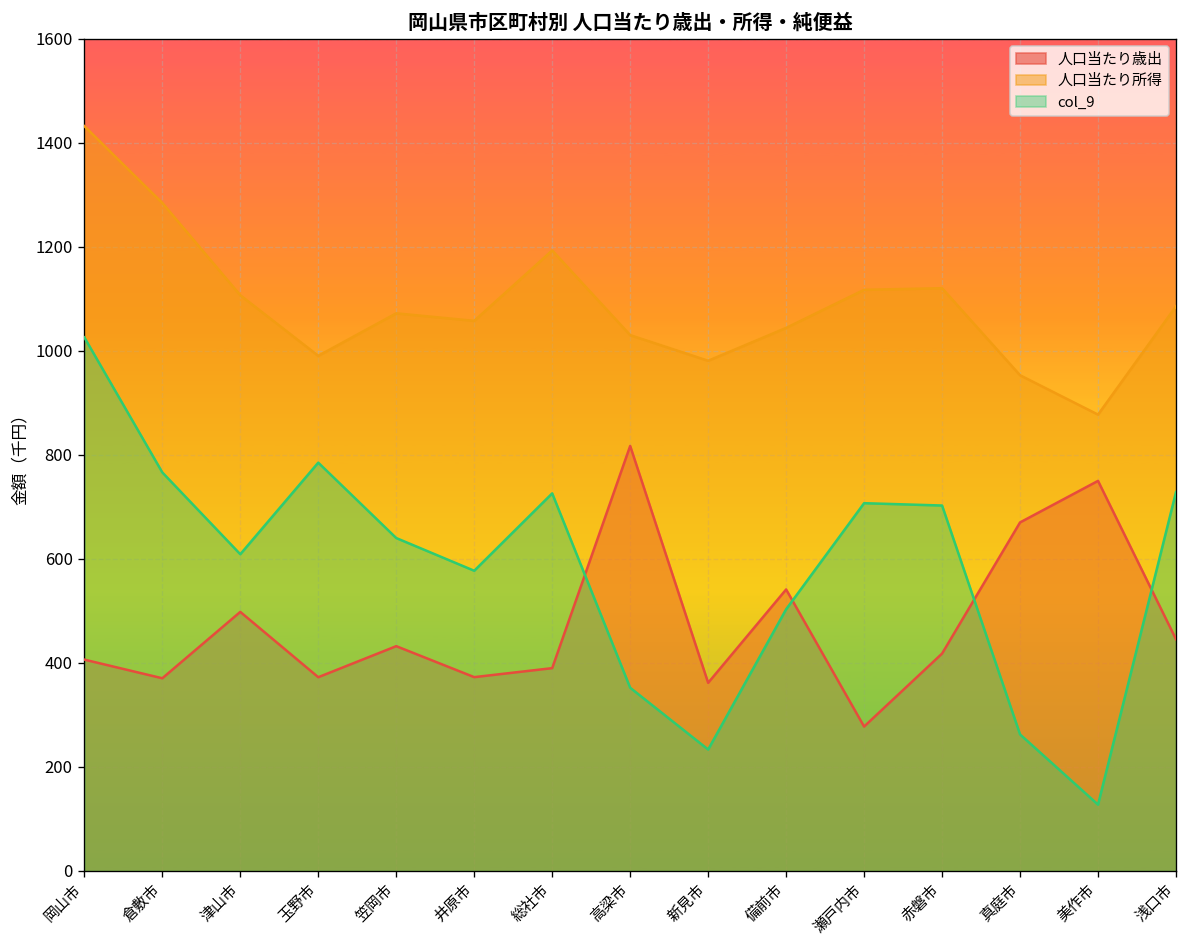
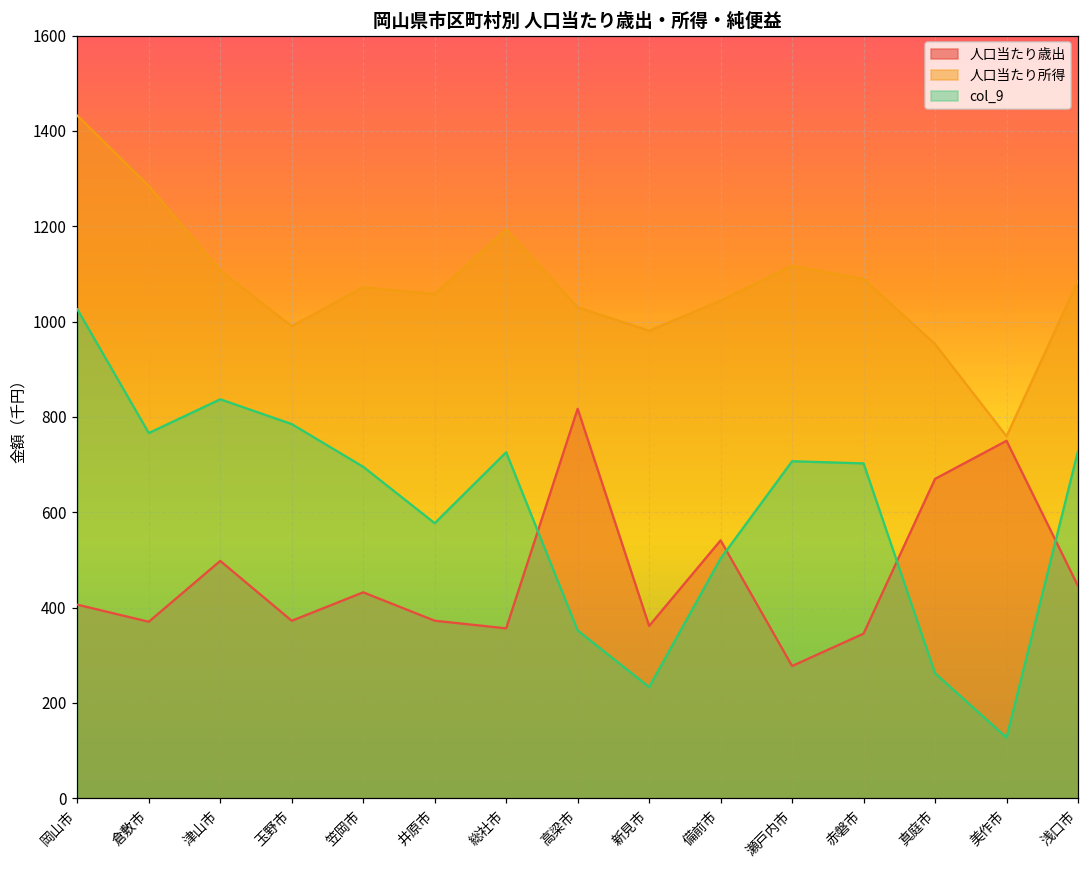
col_9, 津山市: 610 -> 840
col_9, 笠岡市: 640 -> 700
人口当たり歳出, 総社市: 390 -> 360
人口当たり歳出, 赤磐市: 420 -> 350
人口当たり所得, 赤磐市: 1120 -> 1090
人口当たり所得, 美作市: 880 -> 760
